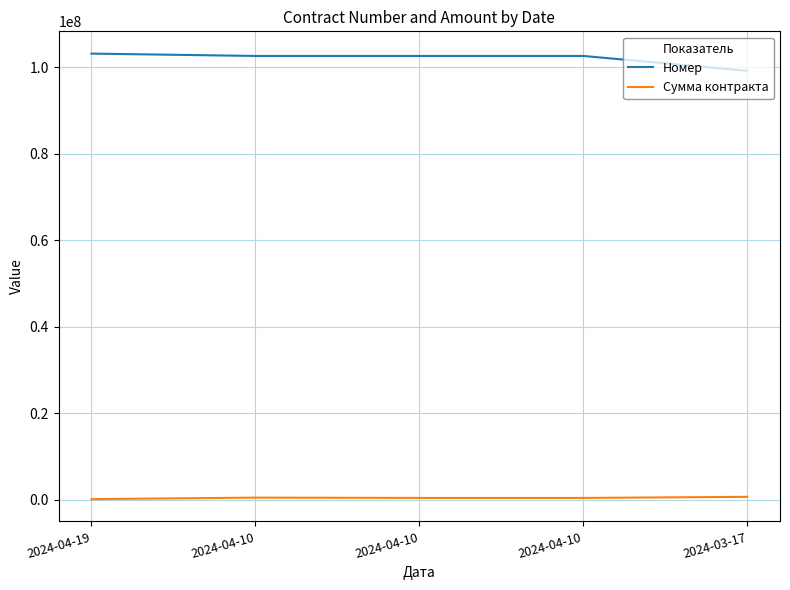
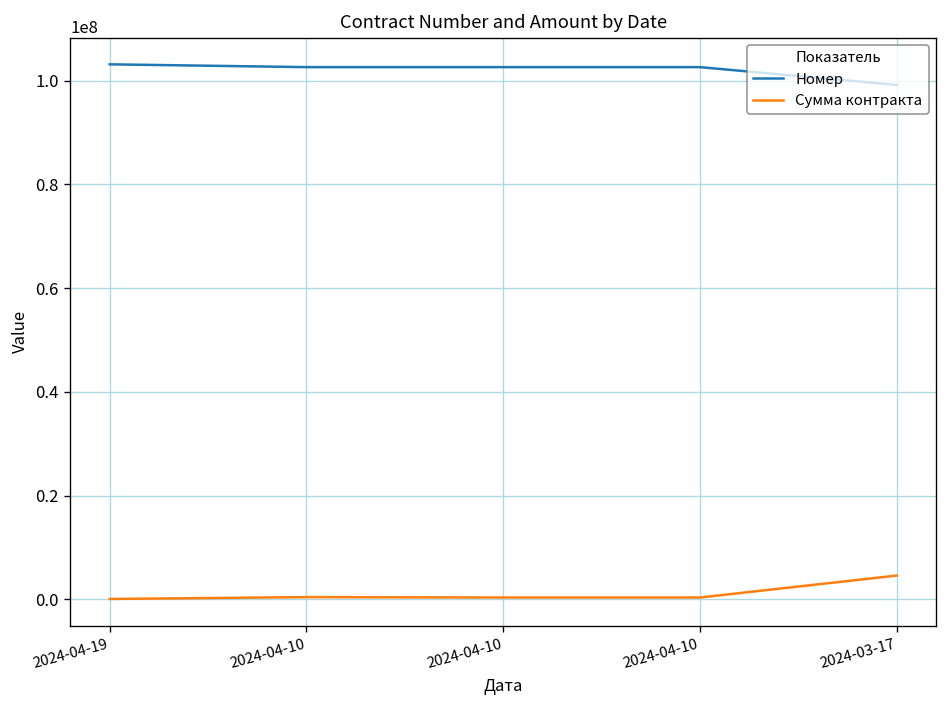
Сумма контракта, 2024-03-17: 1000000 -> 5000000
